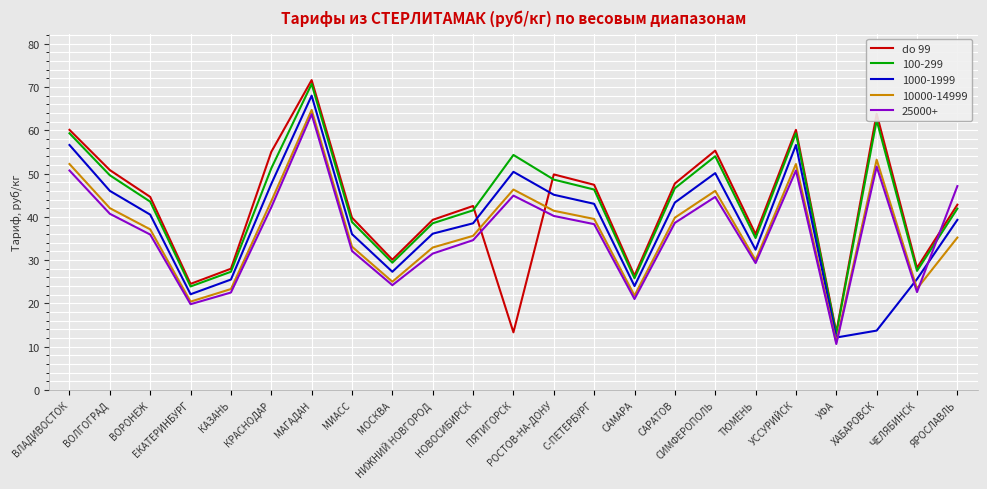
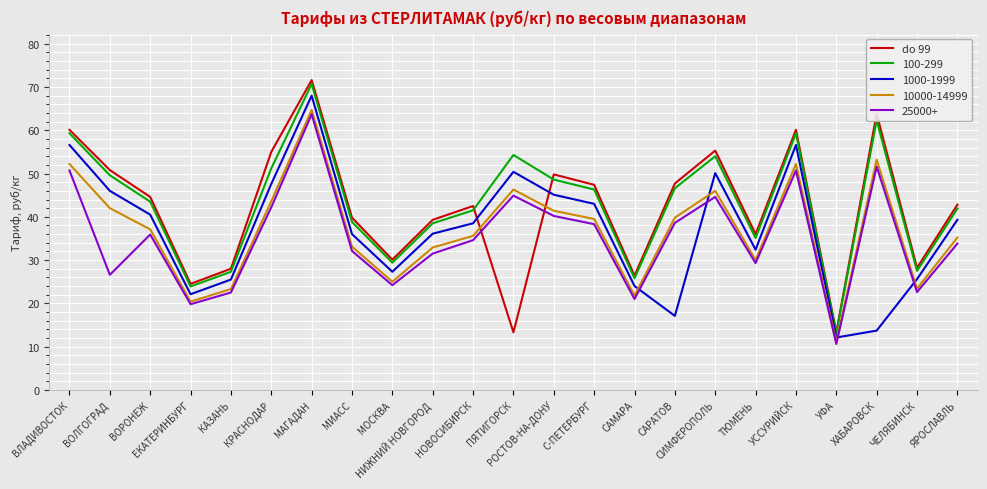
25000+, ВОЛГОГРАД: 41 -> 27
1000-1999, САРАТОВ: 43 -> 17
25000+, ЯРОСЛАВЛЬ: 47 -> 34
